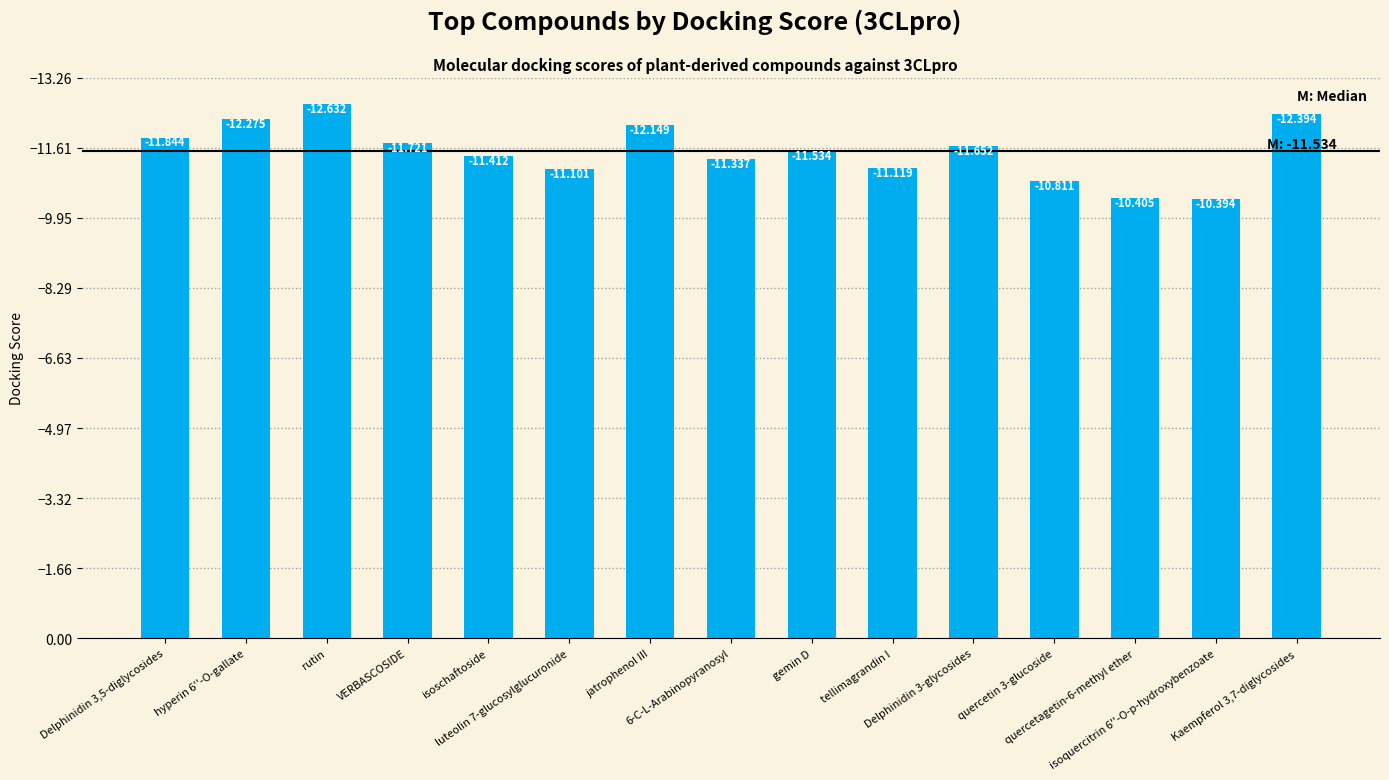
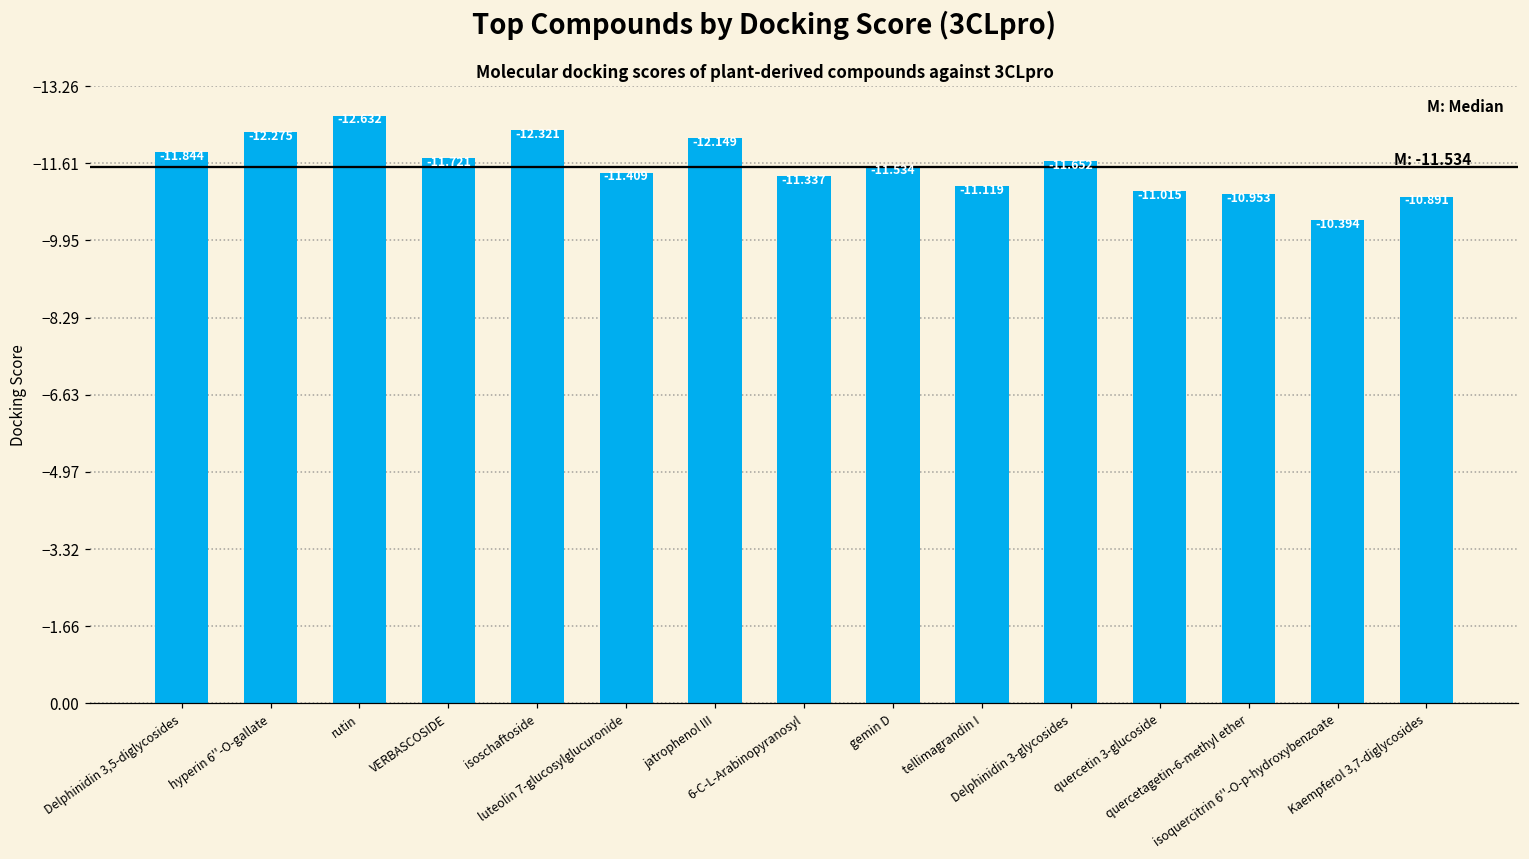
isoschaftoside: -11.412 -> -12.321
luteolin 7-glucosylglucuronide: -11.101 -> -11.409
quercetin 3-glucoside: -10.811 -> -11.015
quercetagetin-6-methyl ether: -10.405 -> -10.953
Kaempferol 3,7-diglycosides: -12.394 -> -10.891
